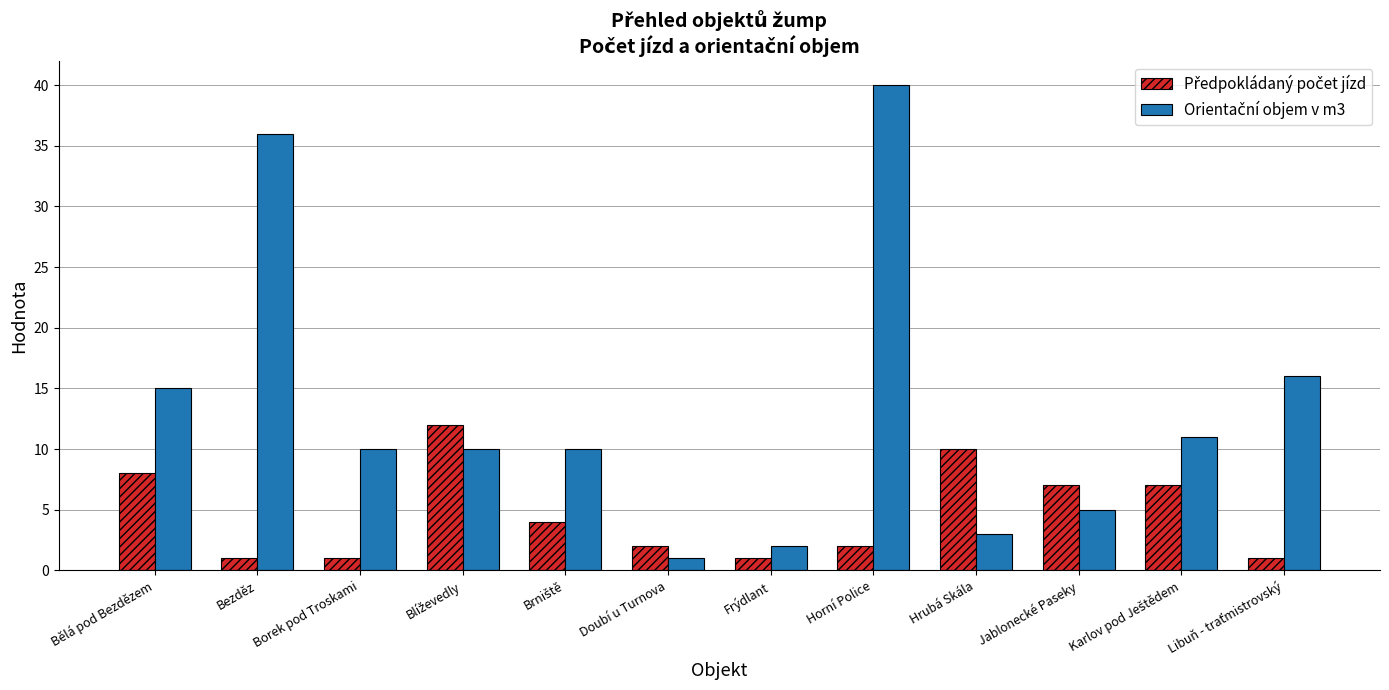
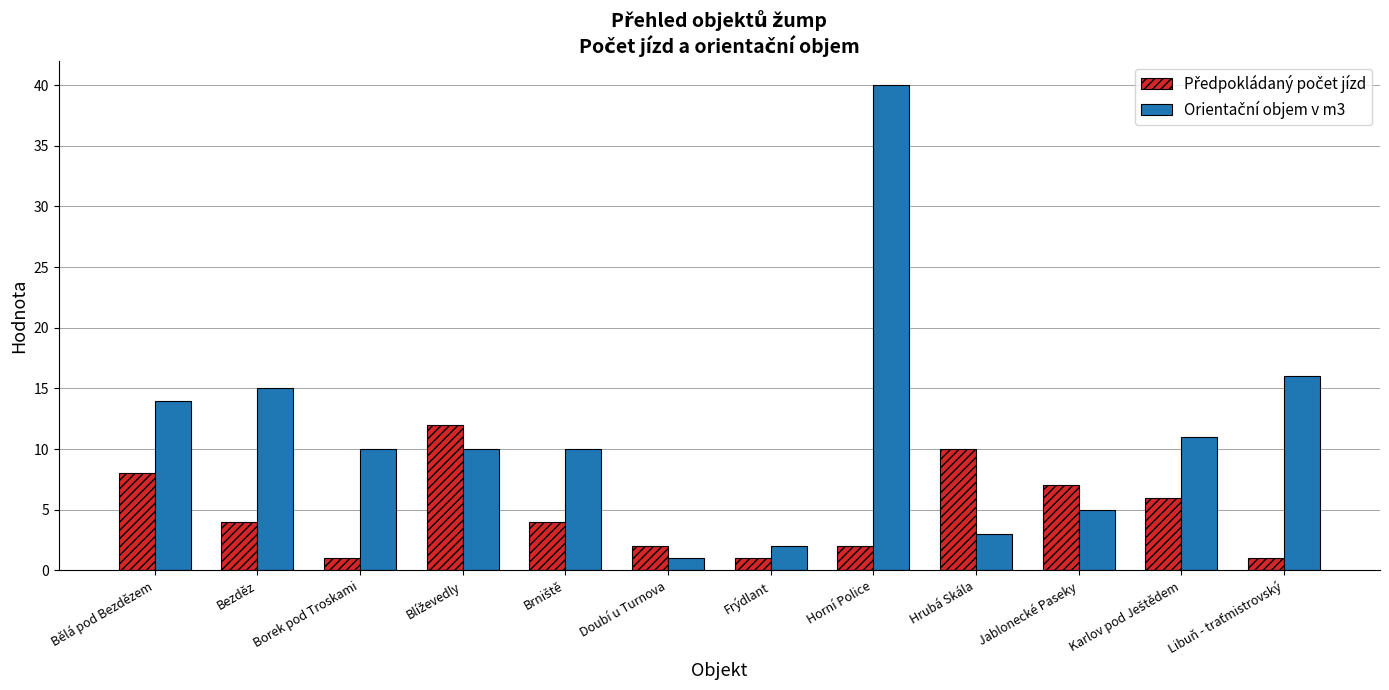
Orientační objem v m3, Bělá pod Bezdězem: 15 -> 14
Předpokládaný počet jízd, Bezděz: 1 -> 4
Orientační objem v m3, Bezděz: 36 -> 15
Předpokládaný počet jízd, Karlov pod Ještědem: 7 -> 6
